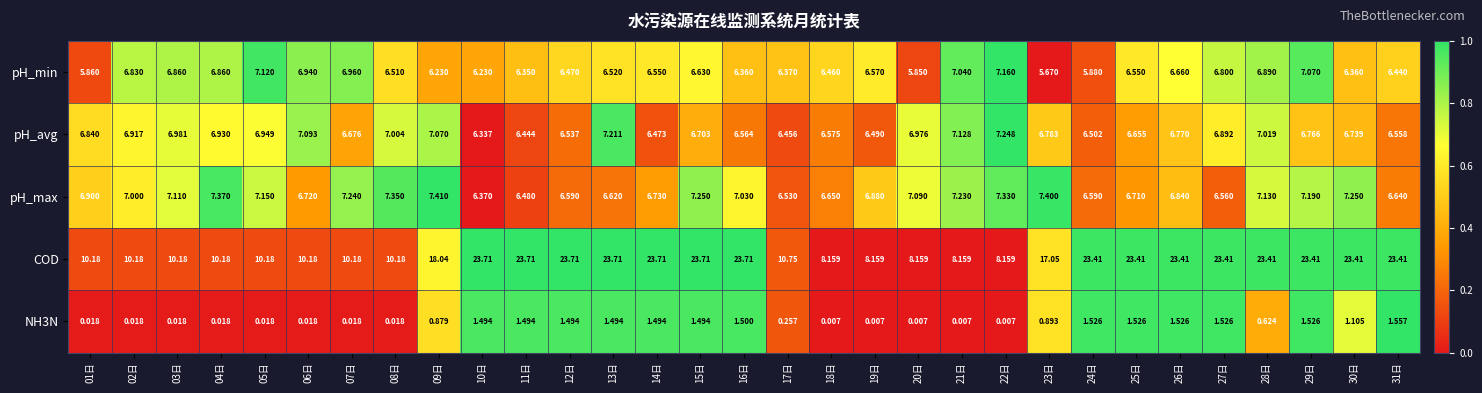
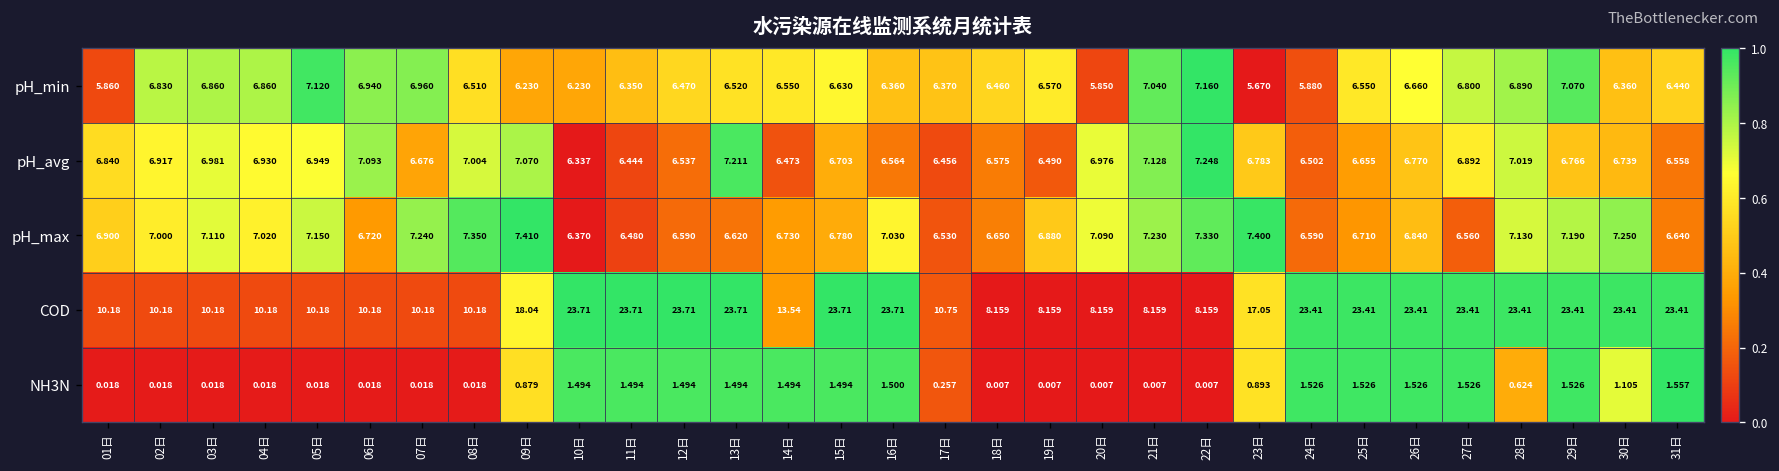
pH_max, 04日: 7.370 -> 7.020
pH_max, 15日: 7.250 -> 6.780
COD, 14日: 23.71 -> 13.54
